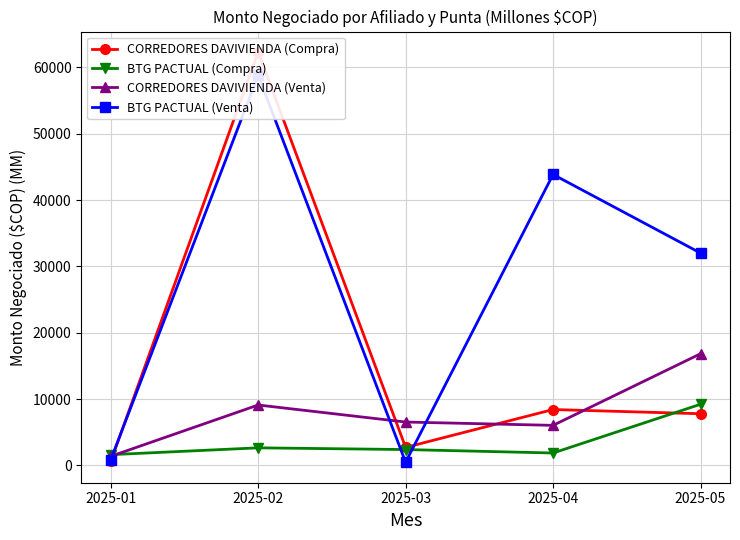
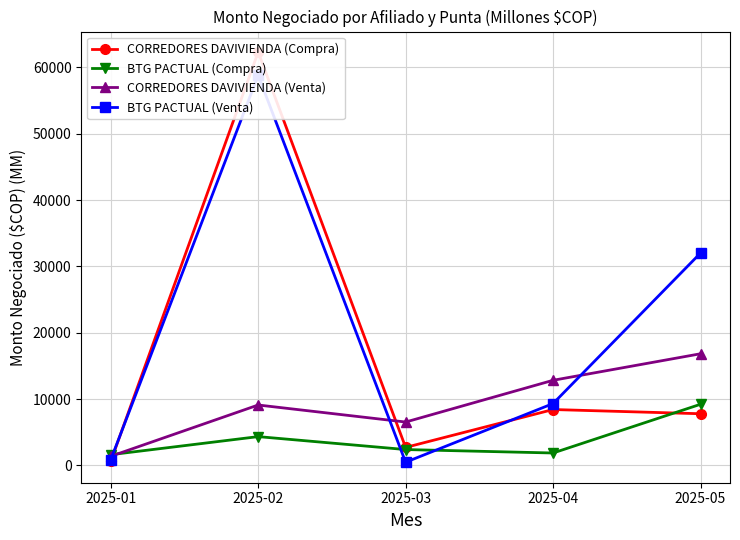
BTG PACTUAL (Compra), 2025-02: 3000 -> 4000
CORREDORES DAVIVIENDA (Venta), 2025-04: 6000 -> 13000
BTG PACTUAL (Venta), 2025-04: 44000 -> 9000
